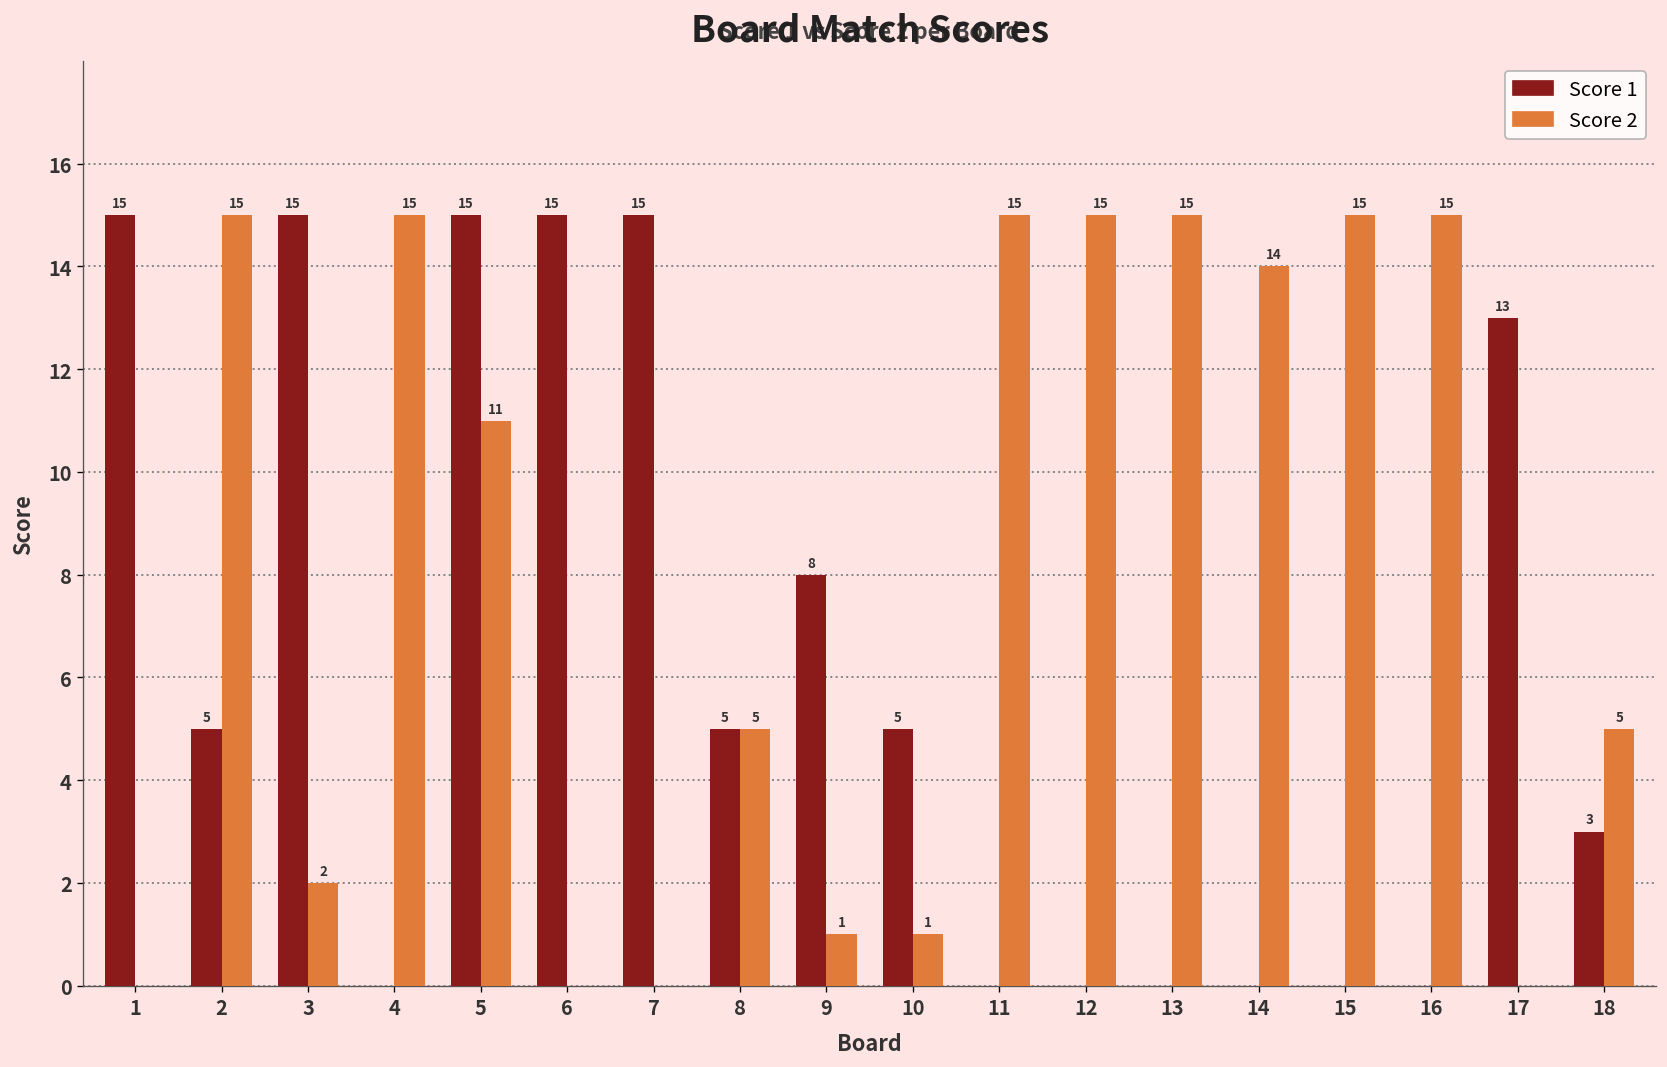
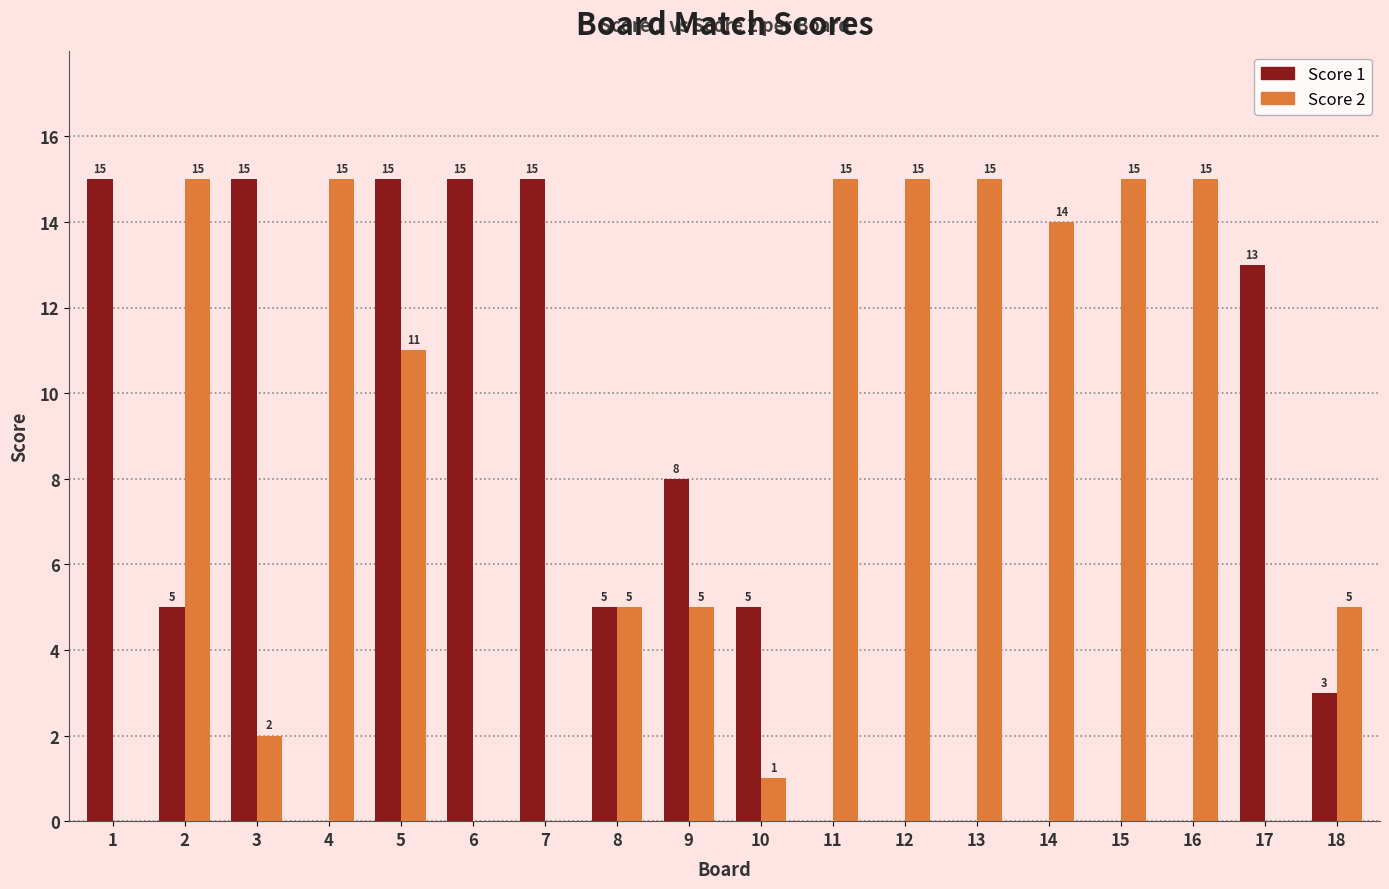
Score 2, 9: 1 -> 5
